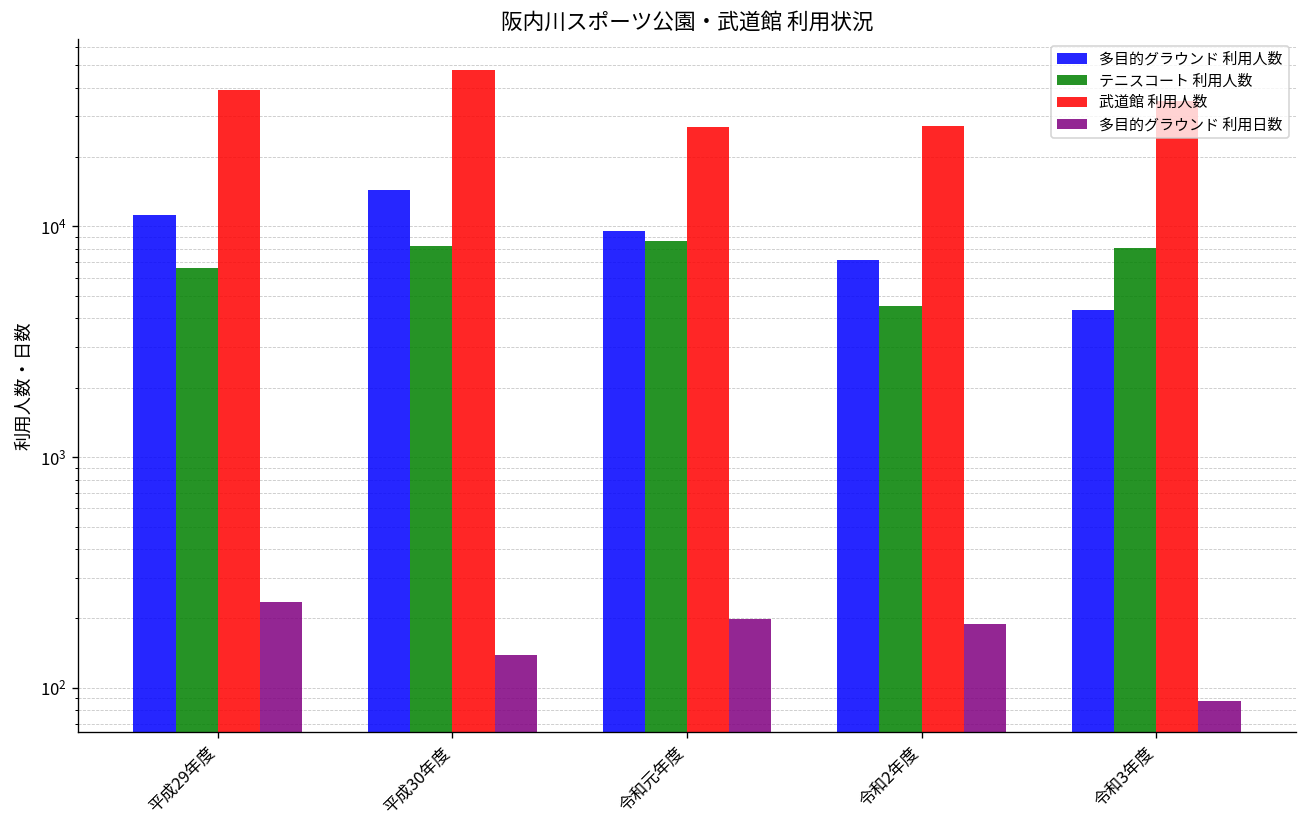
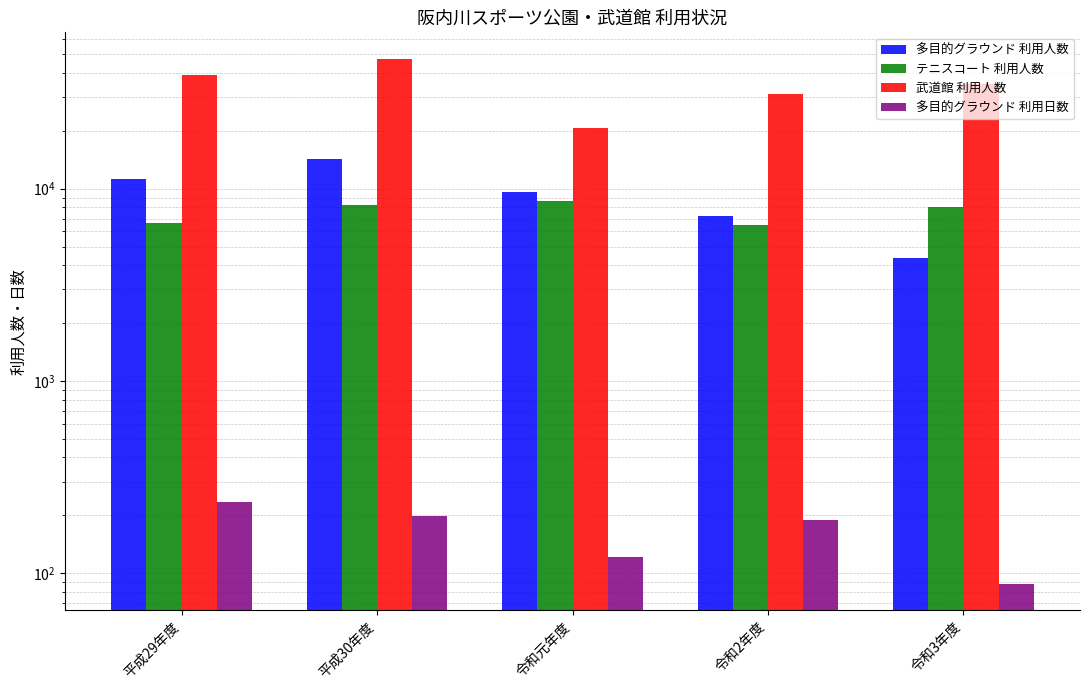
多目的グラウンド 利用日数, 平成30年度: 140 -> 200
武道館 利用人数, 令和元年度: 27000 -> 21000
多目的グラウンド 利用日数, 令和元年度: 200 -> 120
テニスコート 利用人数, 令和2年度: 4500 -> 6500
武道館 利用人数, 令和2年度: 27000 -> 31000
